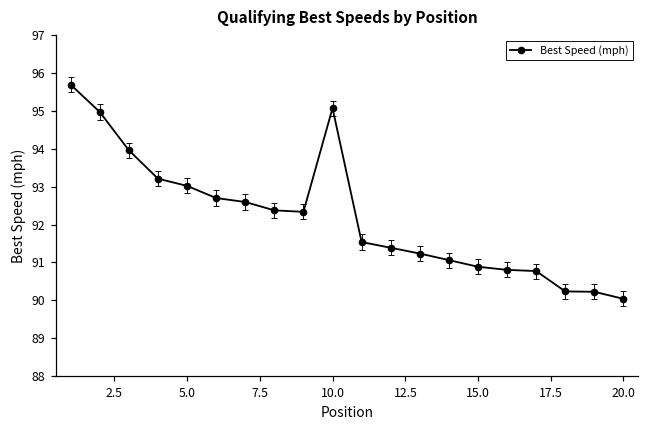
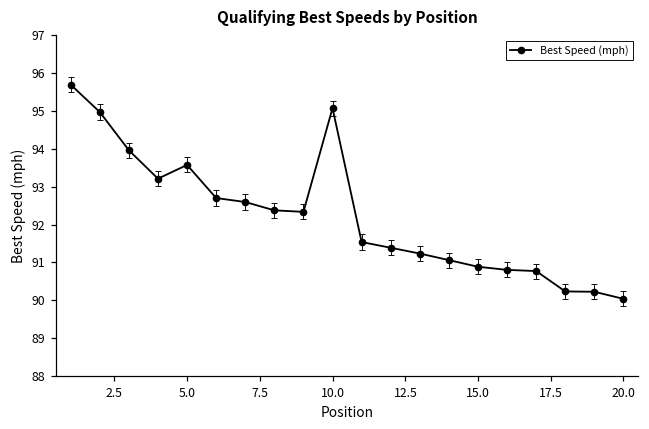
Best Speed (mph), 5.0: 93.0 -> 93.6
